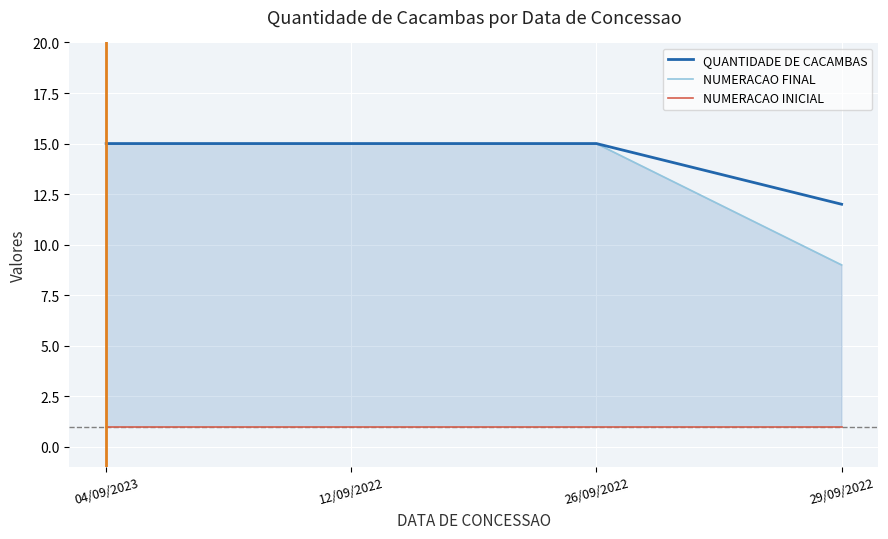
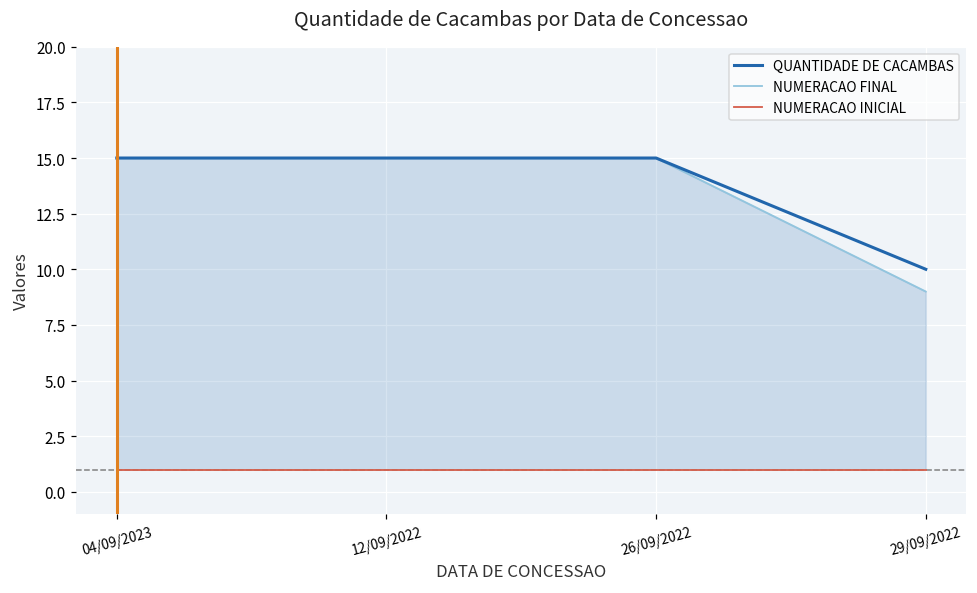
QUANTIDADE DE CACAMBAS, 29/09/2022: 12 -> 10
